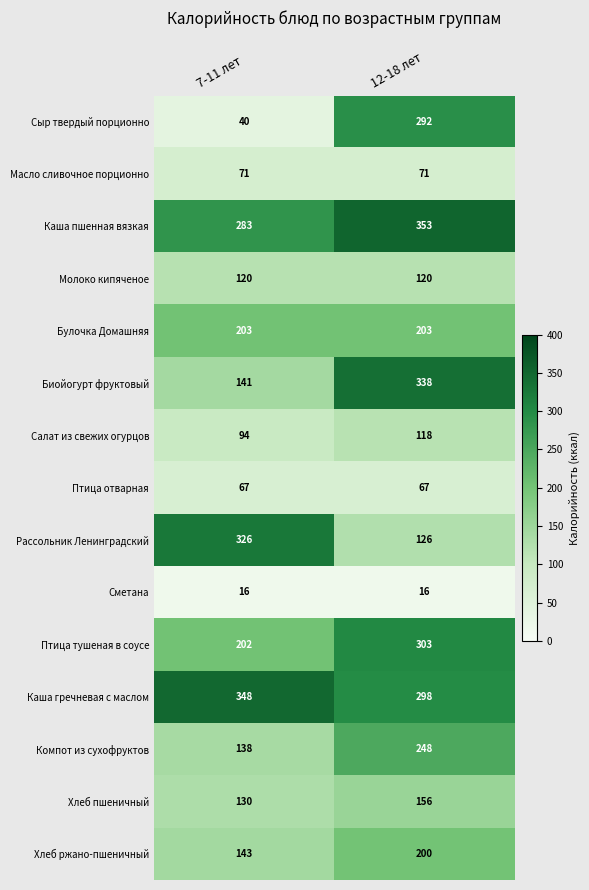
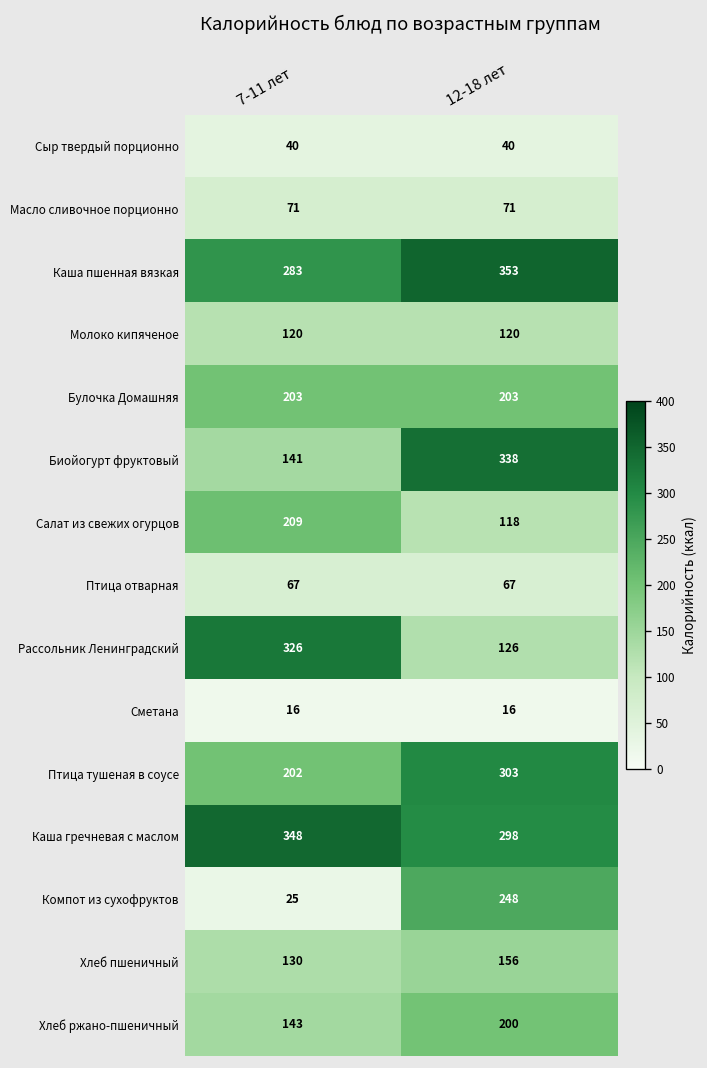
Сыр твердый порционно, 12-18 лет: 292 -> 40
Салат из свежих огурцов, 7-11 лет: 94 -> 209
Компот из сухофруктов, 7-11 лет: 138 -> 25
